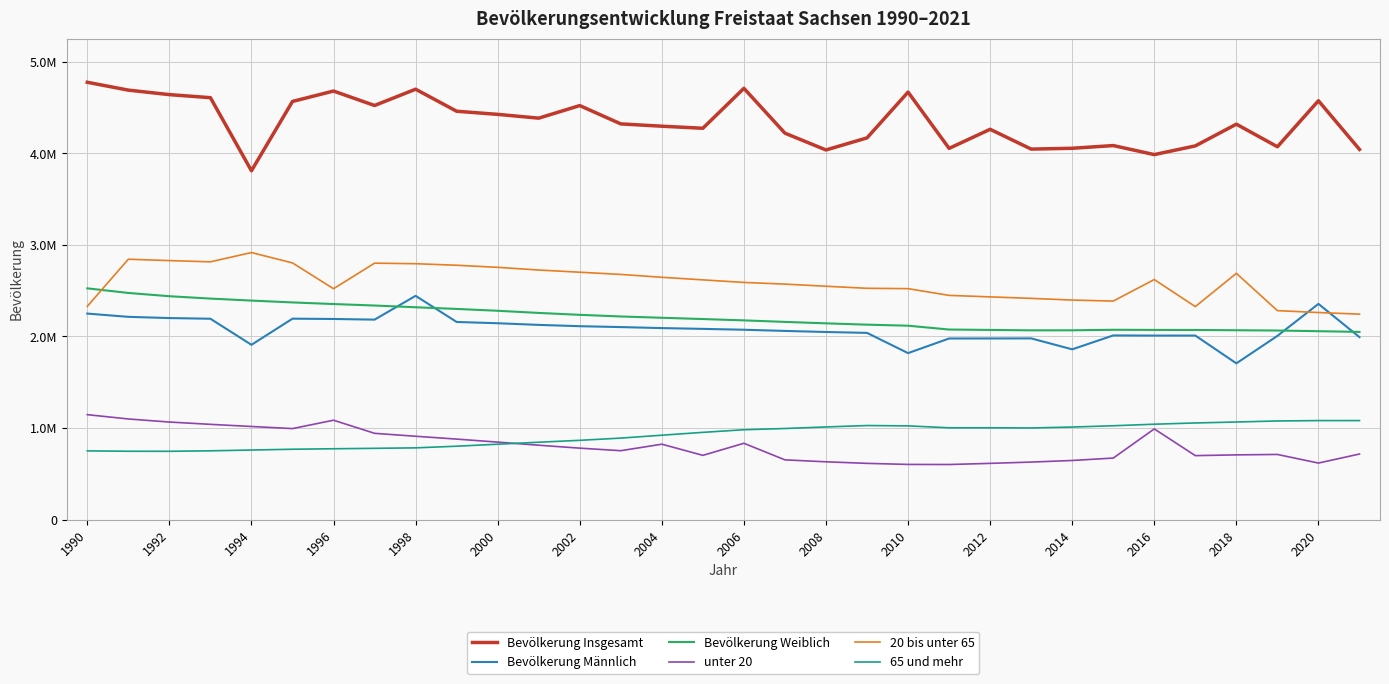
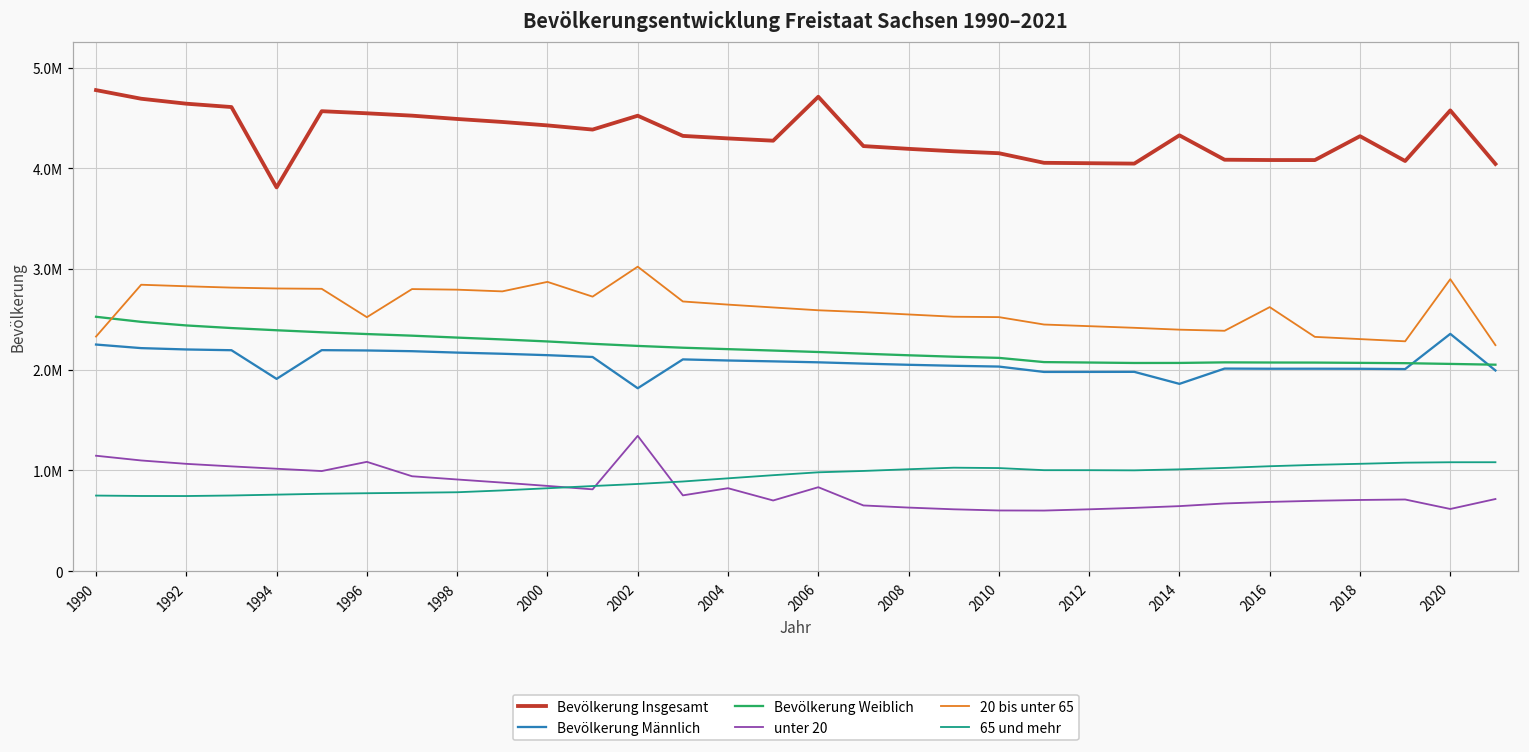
20 bis unter 65, 1994: 2900000 -> 2800000
Bevölkerung Insgesamt, 1996: 4700000 -> 4500000
Bevölkerung Insgesamt, 1998: 4700000 -> 4500000
Bevölkerung Männlich, 1998: 2400000 -> 2200000
20 bis unter 65, 2000: 2800000 -> 2900000
Bevölkerung Männlich, 2002: 2100000 -> 1800000
unter 20, 2002: 800000 -> 1300000
20 bis unter 65, 2002: 2700000 -> 3000000
Bevölkerung Insgesamt, 2008: 4000000 -> 4200000
Bevölkerung Insgesamt, 2010: 4700000 -> 4100000
Bevölkerung Männlich, 2010: 1800000 -> 2000000
Bevölkerung Insgesamt, 2012: 4300000 -> 4100000
Bevölkerung Insgesamt, 2014: 4100000 -> 4300000
Bevölkerung Insgesamt, 2016: 4000000 -> 4100000
unter 20, 2016: 1000000 -> 700000
Bevölkerung Männlich, 2018: 1700000 -> 2000000
20 bis unter 65, 2018: 2700000 -> 2300000
20 bis unter 65, 2020: 2300000 -> 2900000
